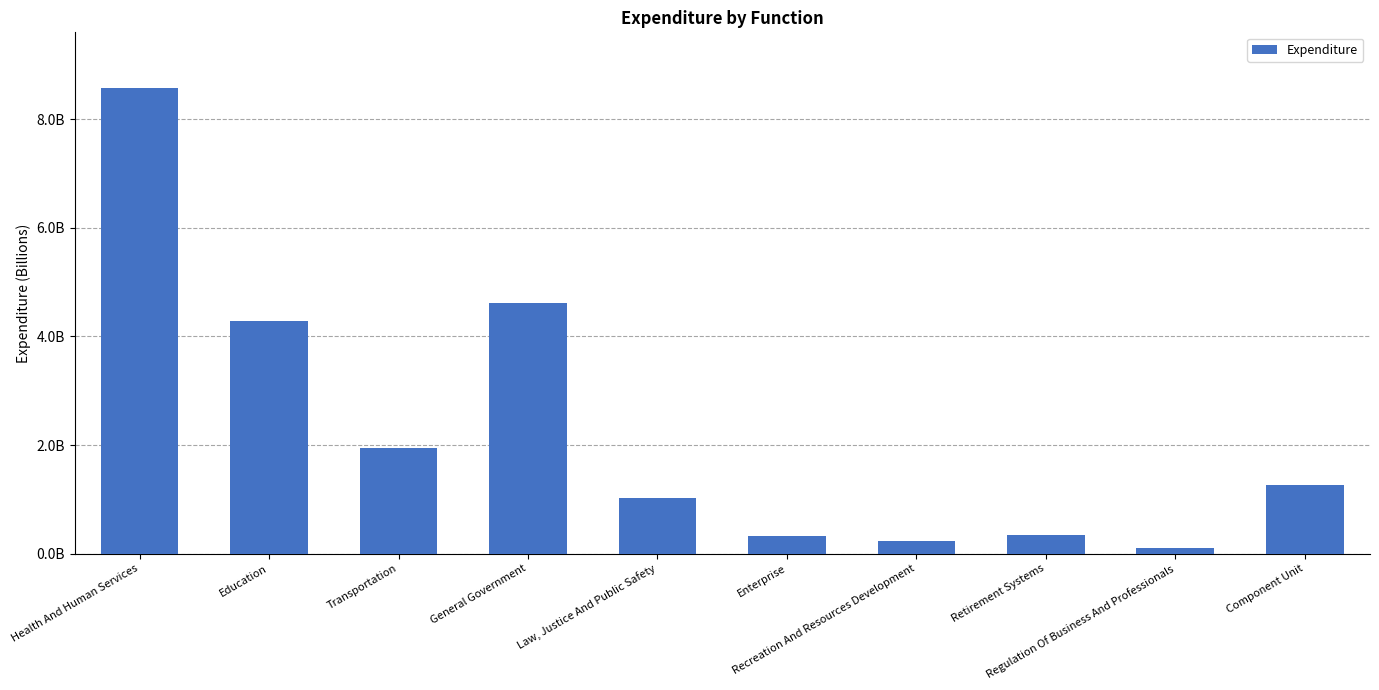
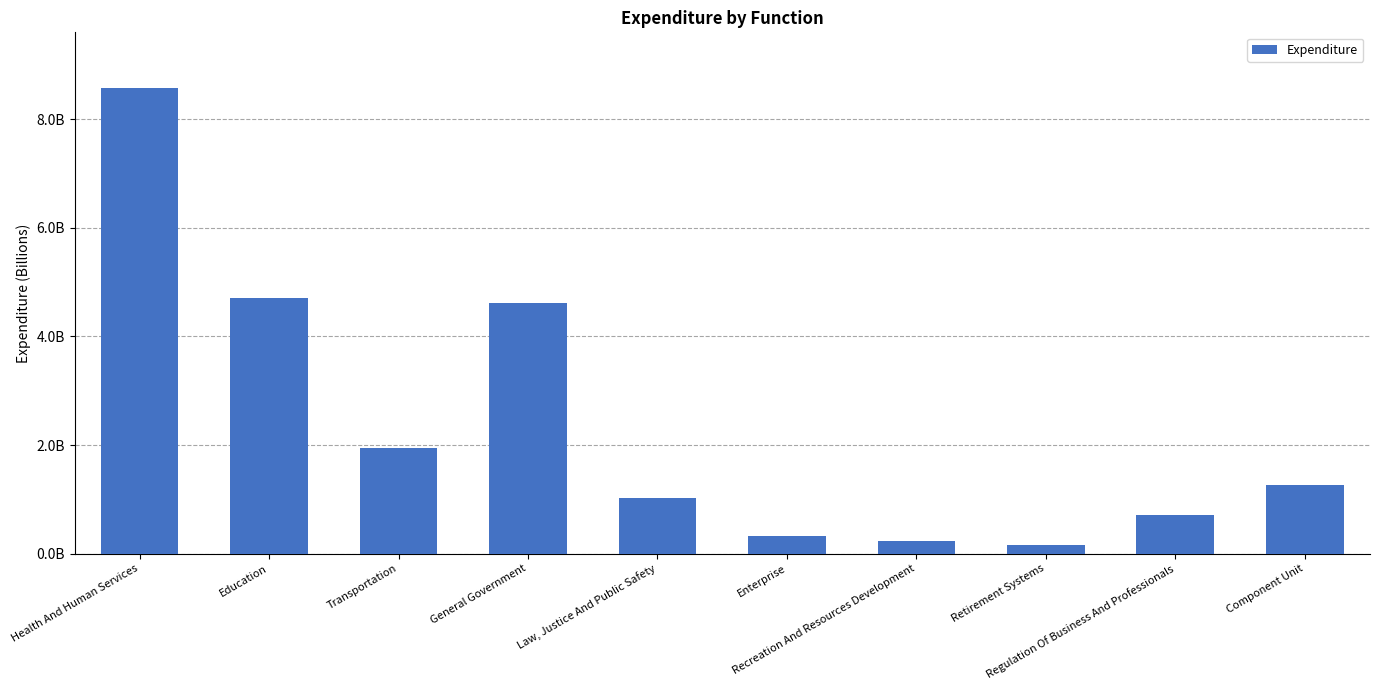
Education: 4300000000 -> 4700000000
Retirement Systems: 300000000 -> 200000000
Regulation Of Business And Professionals: 100000000 -> 700000000
